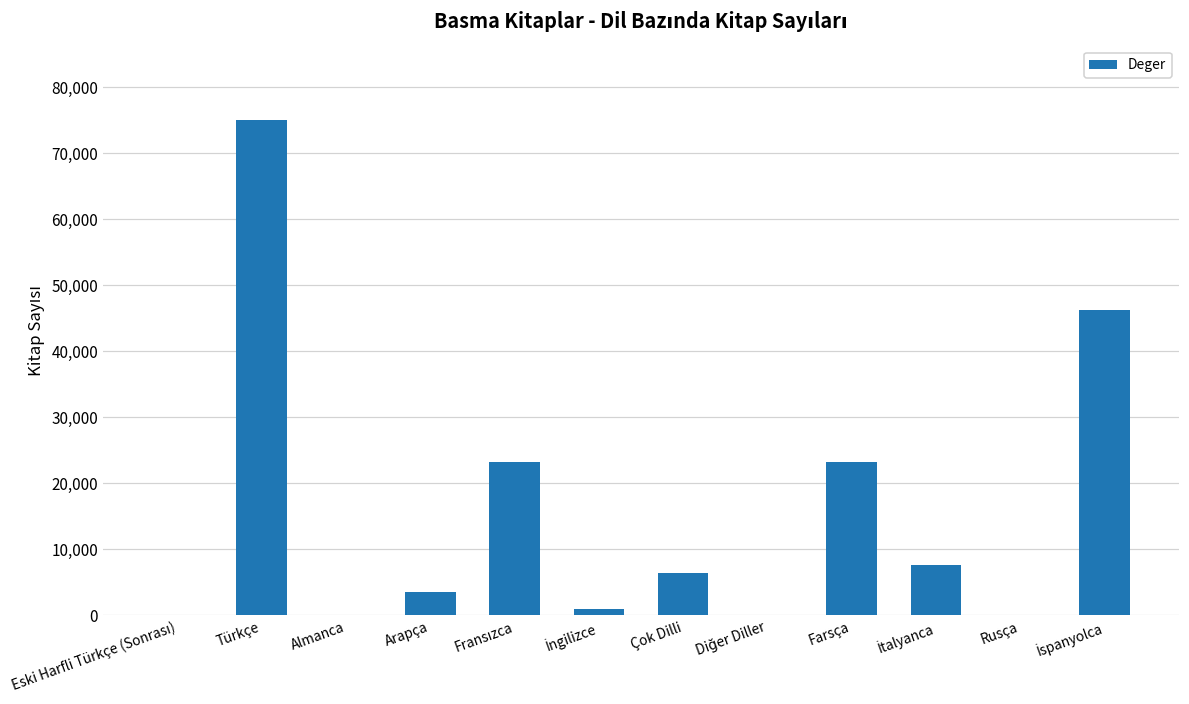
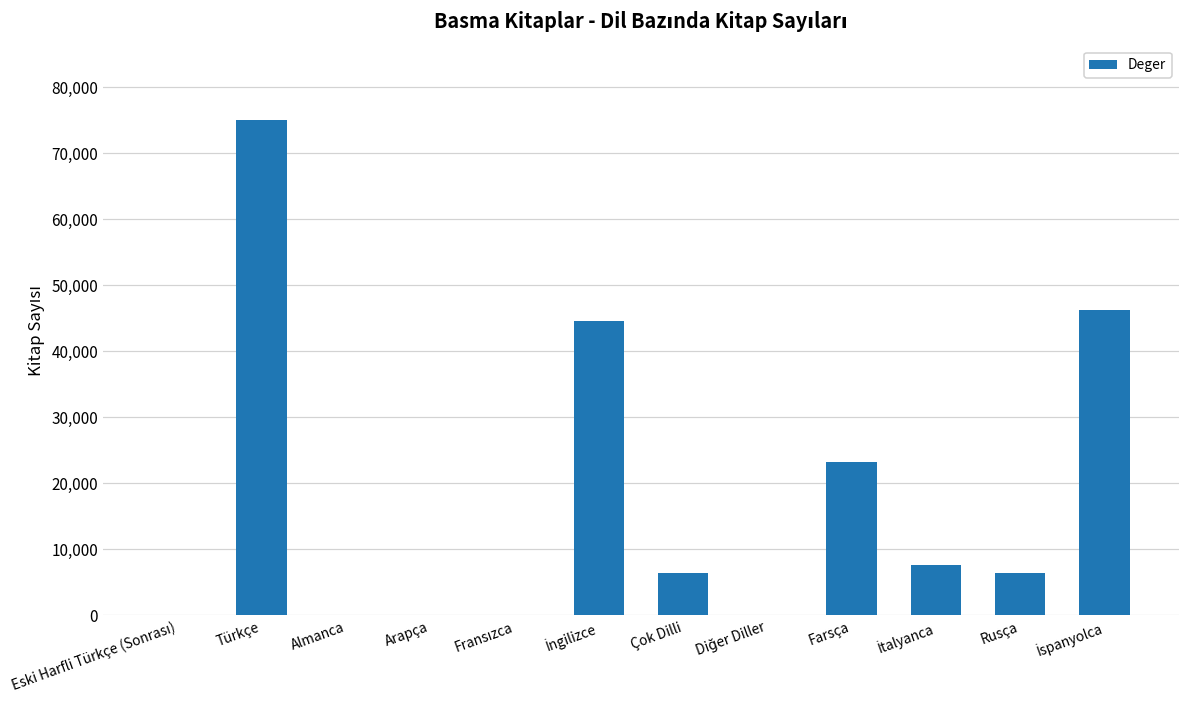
Arapça: 4,000 -> 0
Fransızca: 23,000 -> 0
İngilizce: 1,000 -> 45,000
Rusça: 0 -> 6,000
